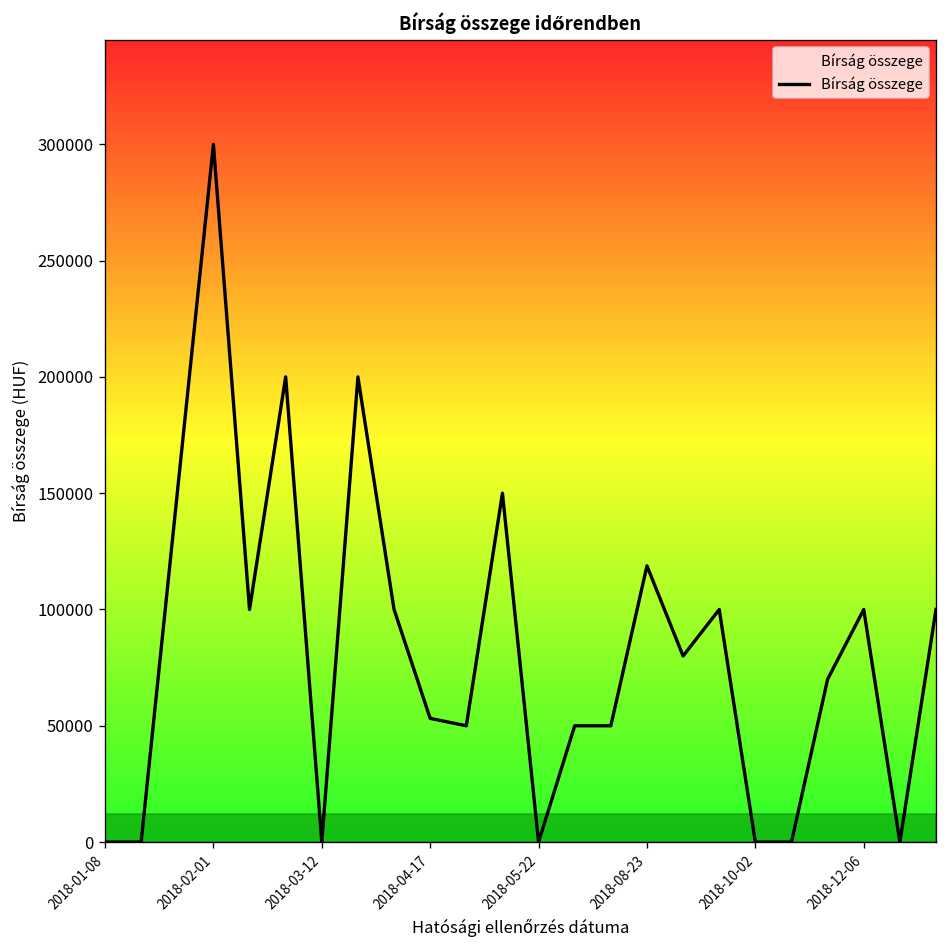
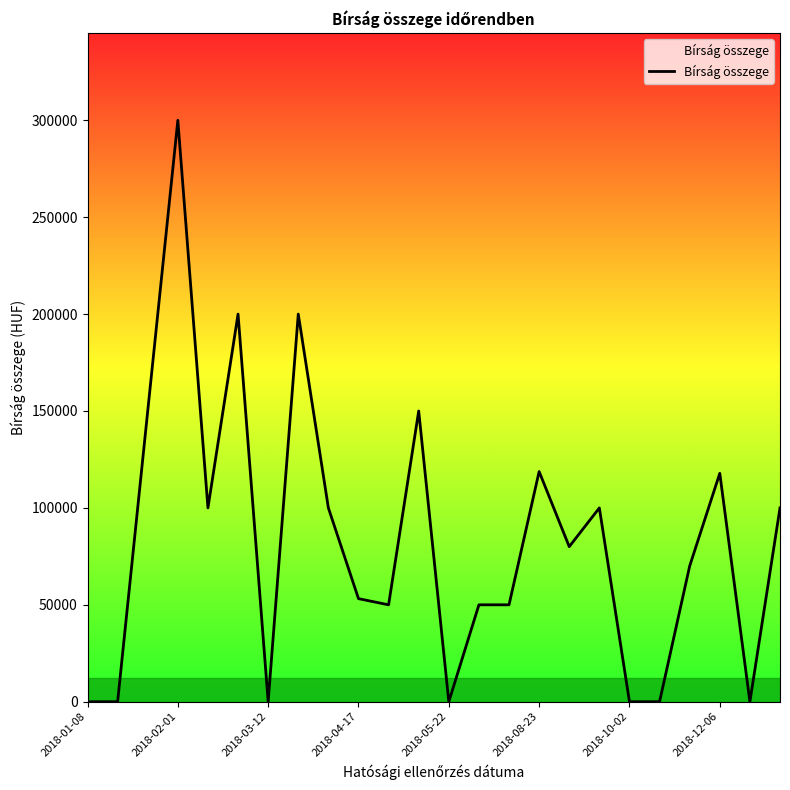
2018-12-06: 100000 -> 118000
